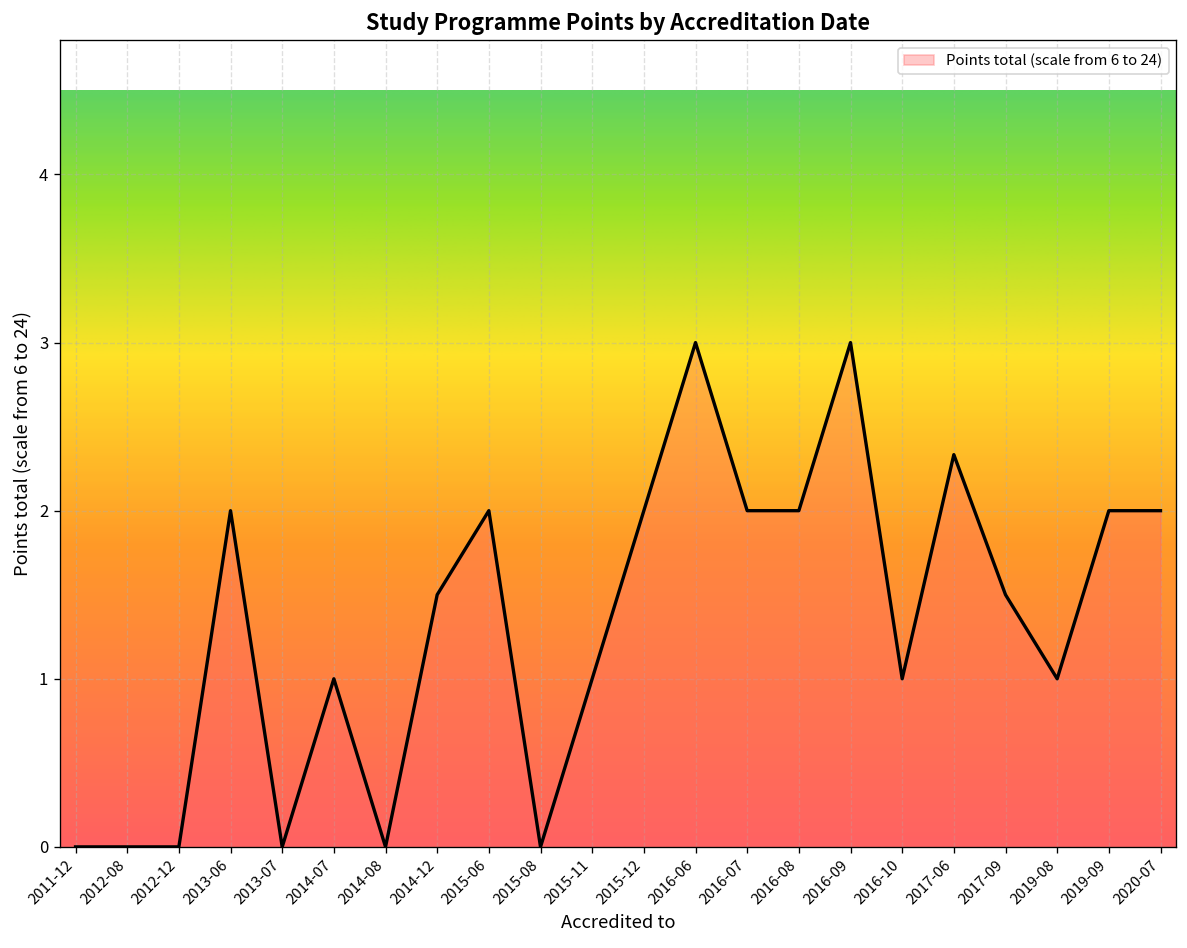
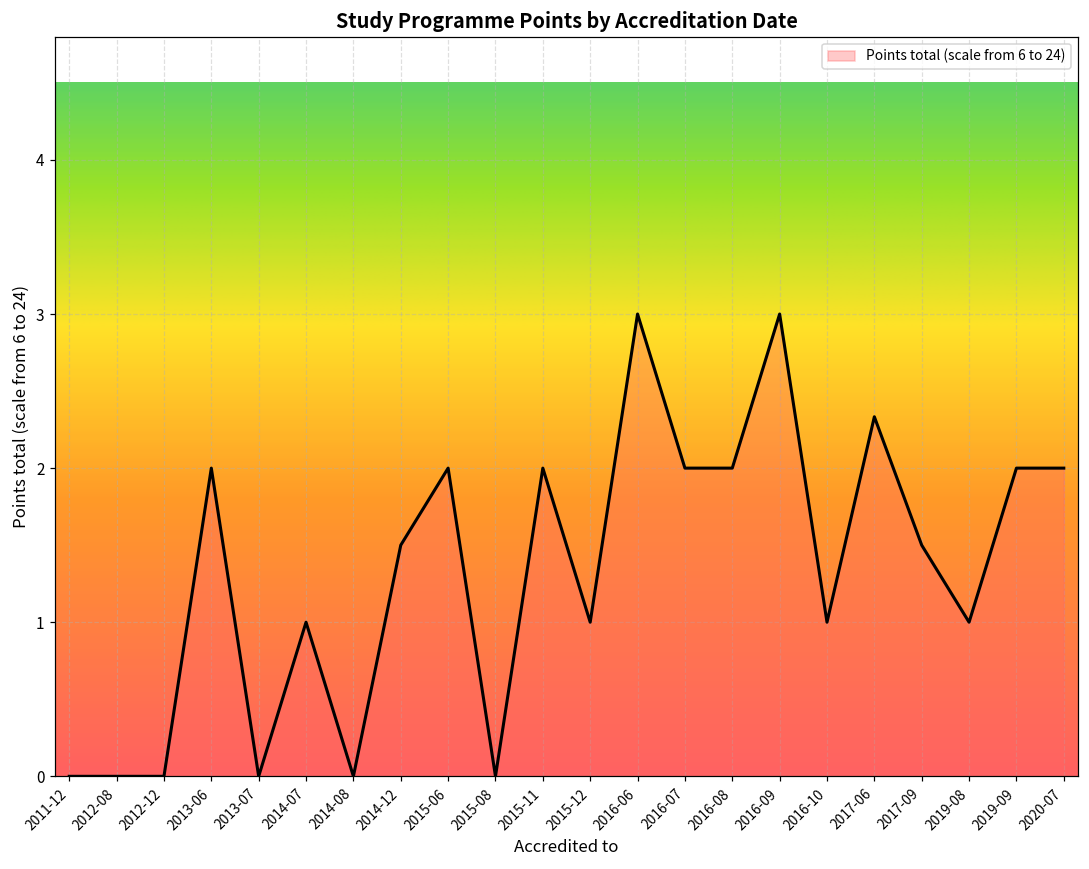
2015-11: 1 -> 2
2015-12: 2 -> 1
